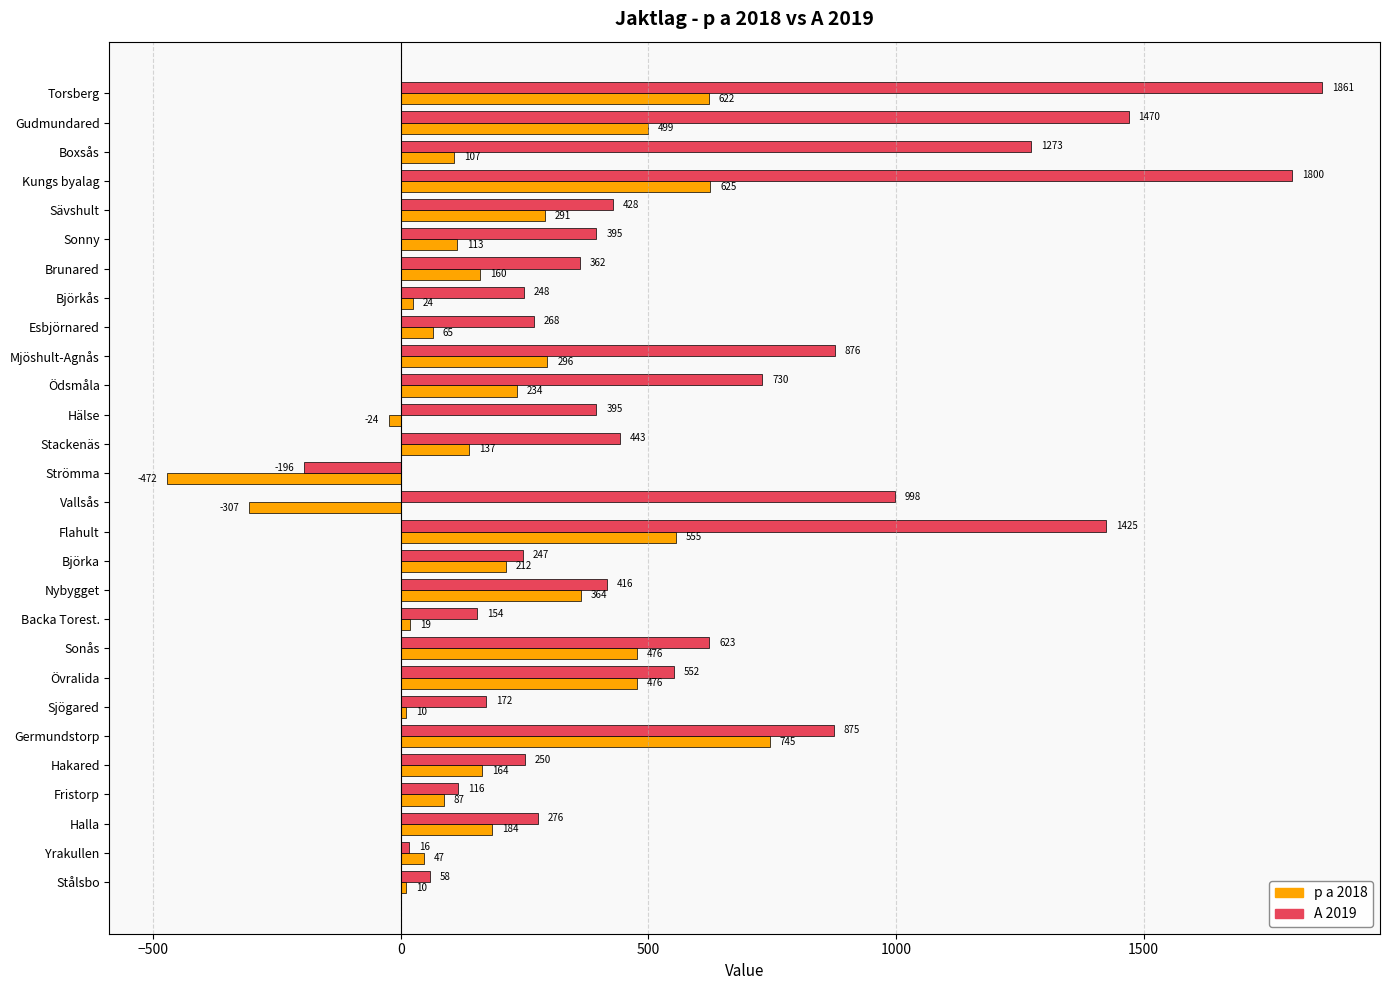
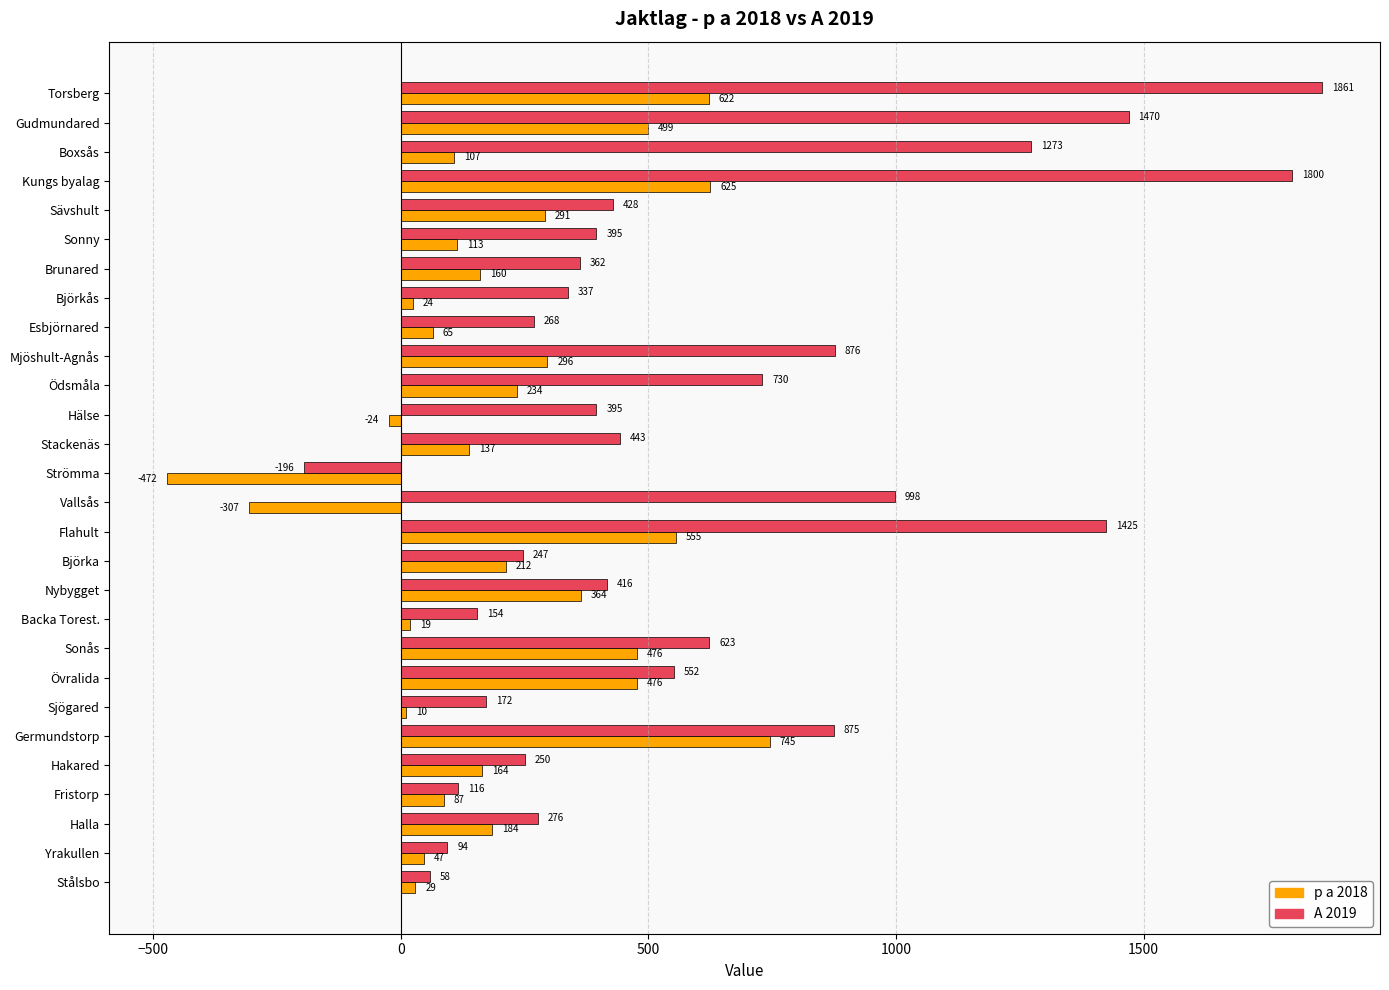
A 2019, Björkås: 248 -> 337
A 2019, Yrakullen: 16 -> 94
p a 2018, Stålsbo: 10 -> 29
